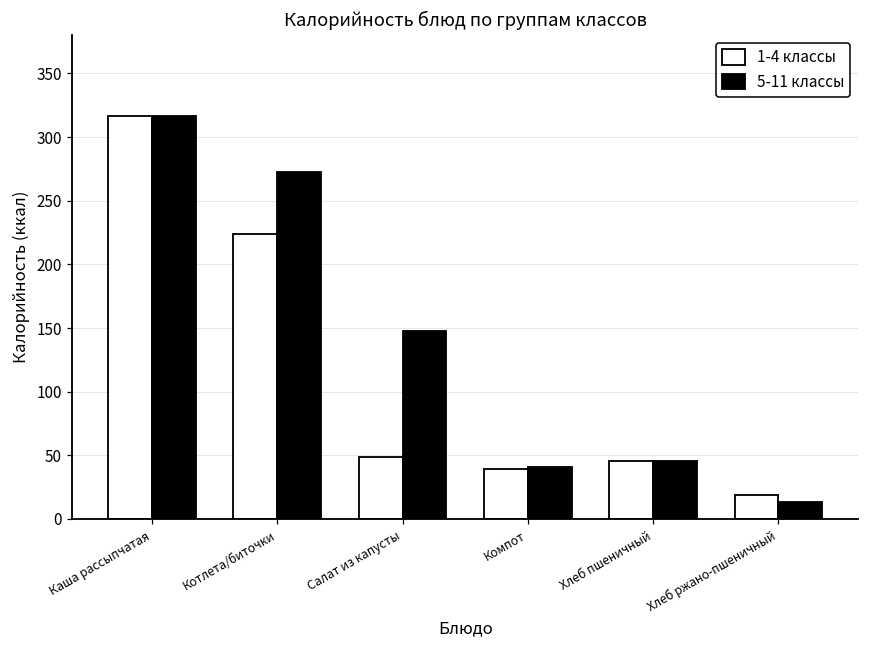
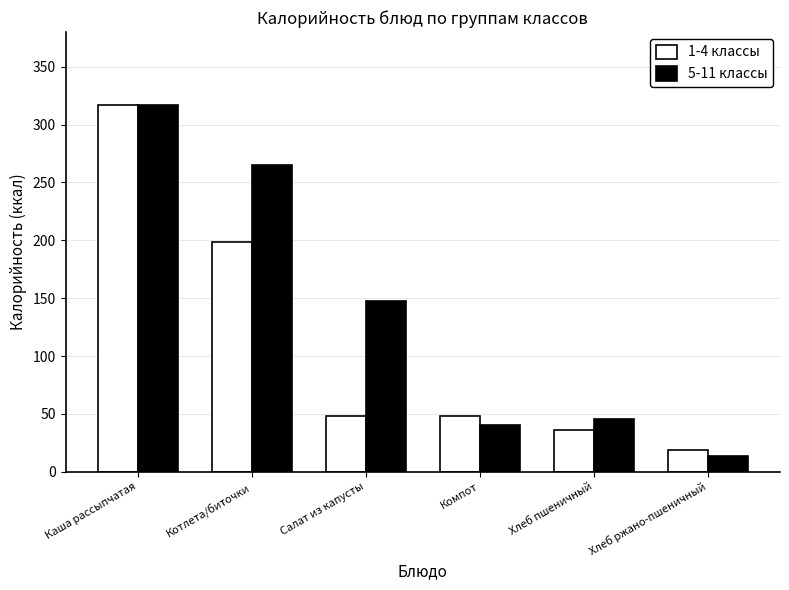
1-4 классы, Котлета/биточки: 224 -> 199
5-11 классы, Котлета/биточки: 273 -> 265
1-4 классы, Компот: 39 -> 48
1-4 классы, Хлеб пшеничный: 45 -> 36
